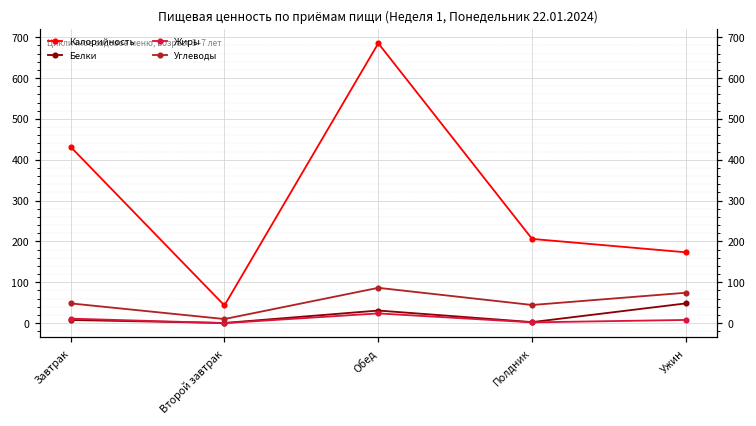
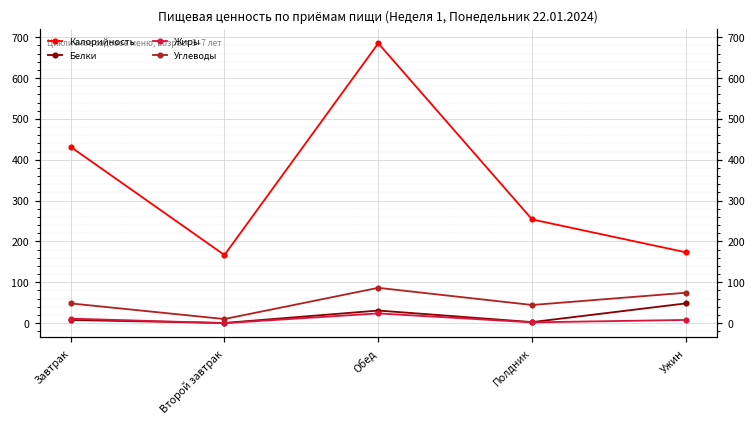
Калорийность, Второй завтрак: 40 -> 170
Калорийность, Полдник: 210 -> 250
